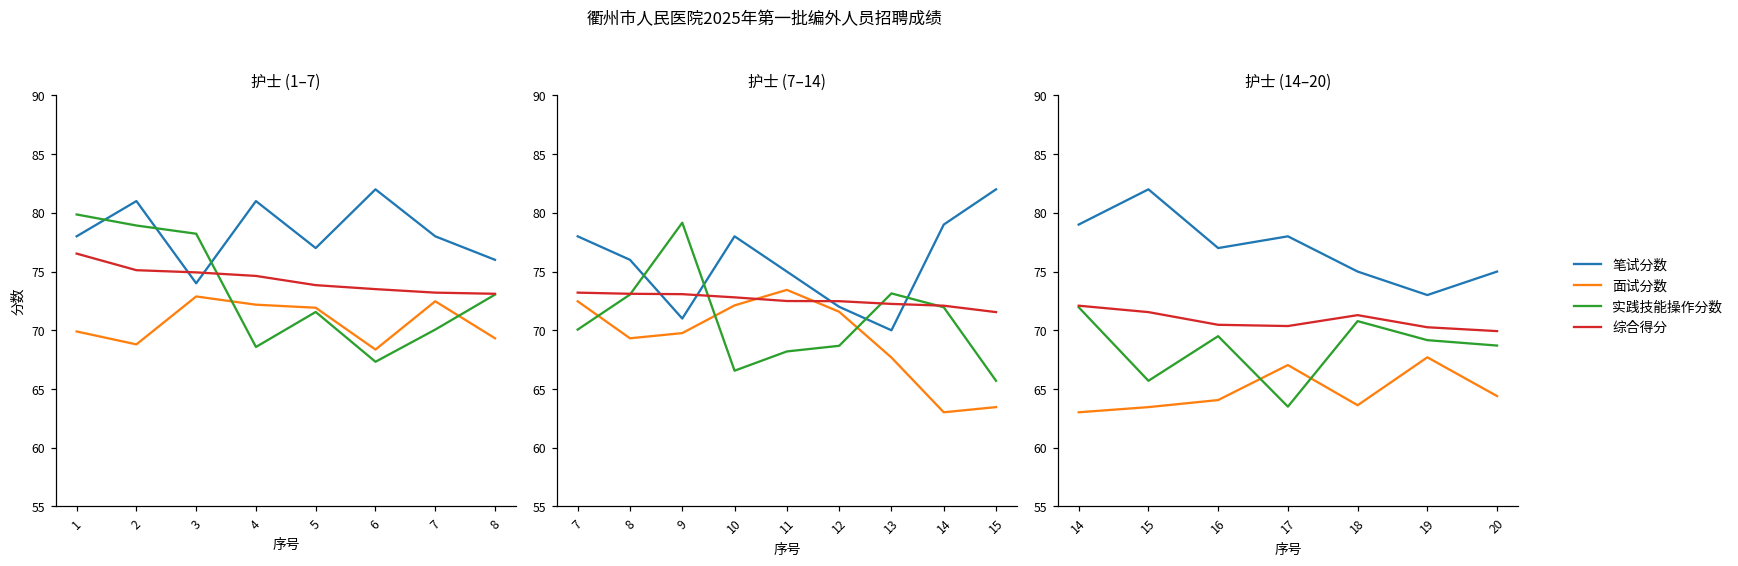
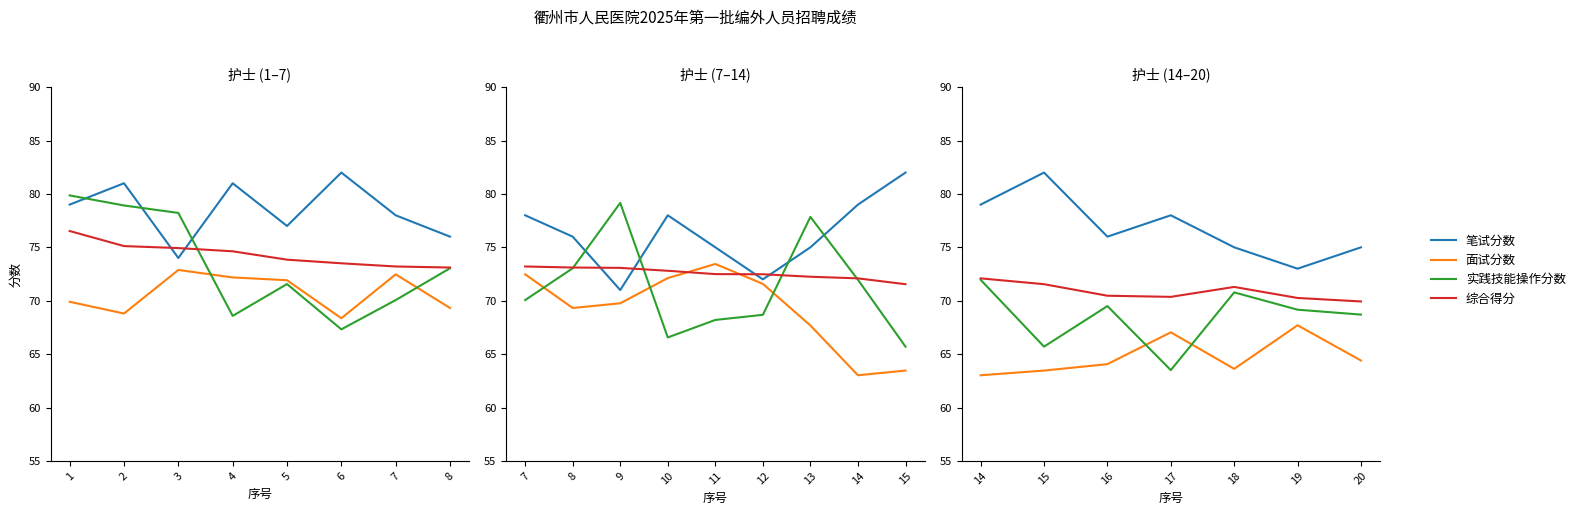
护士 (1–7), 笔试分数, 1: 78 -> 79
护士 (7–14), 笔试分数, 13: 70 -> 75
护士 (7–14), 实践技能操作分数, 13: 73.1 -> 77.9
护士 (14–20), 笔试分数, 16: 77 -> 76
